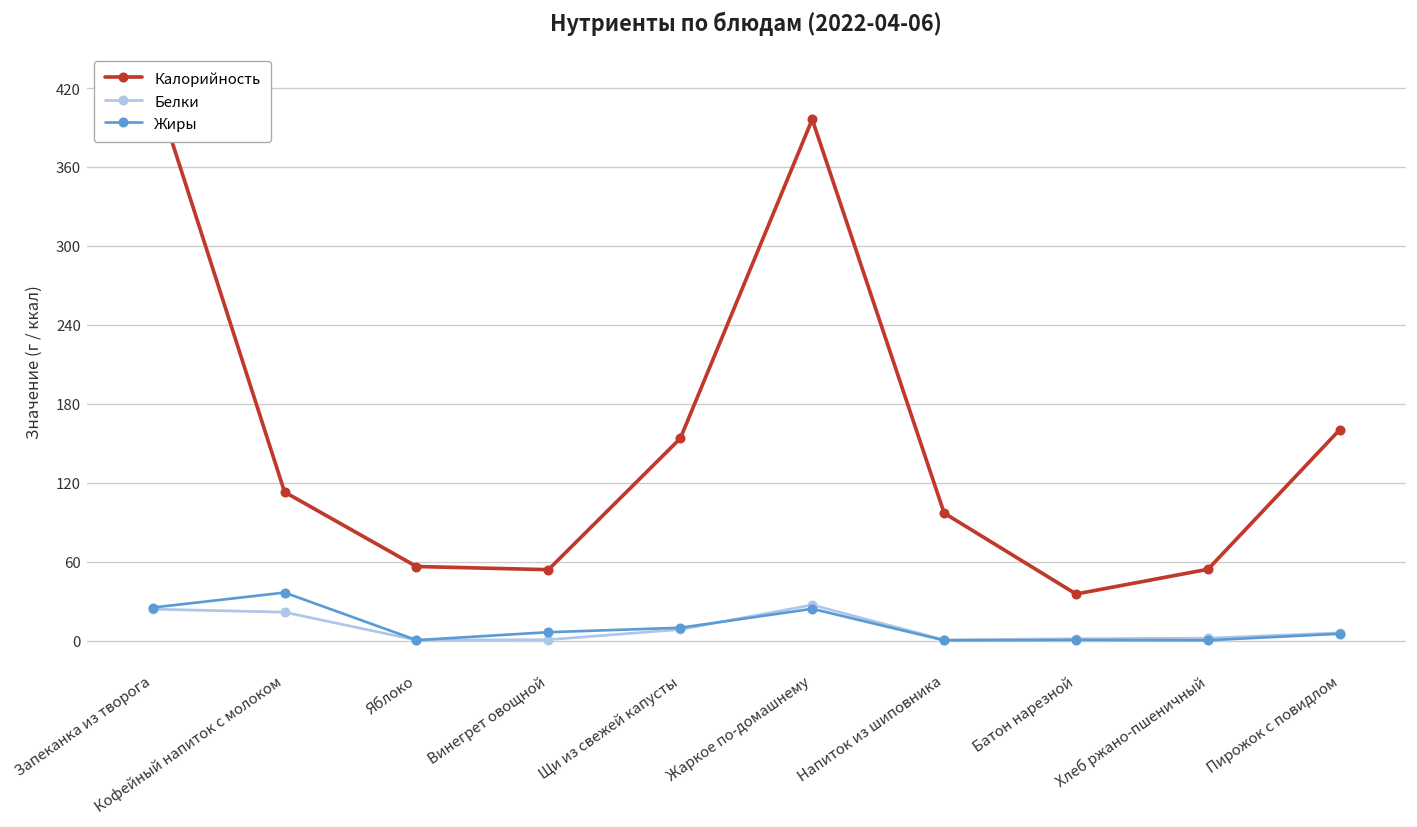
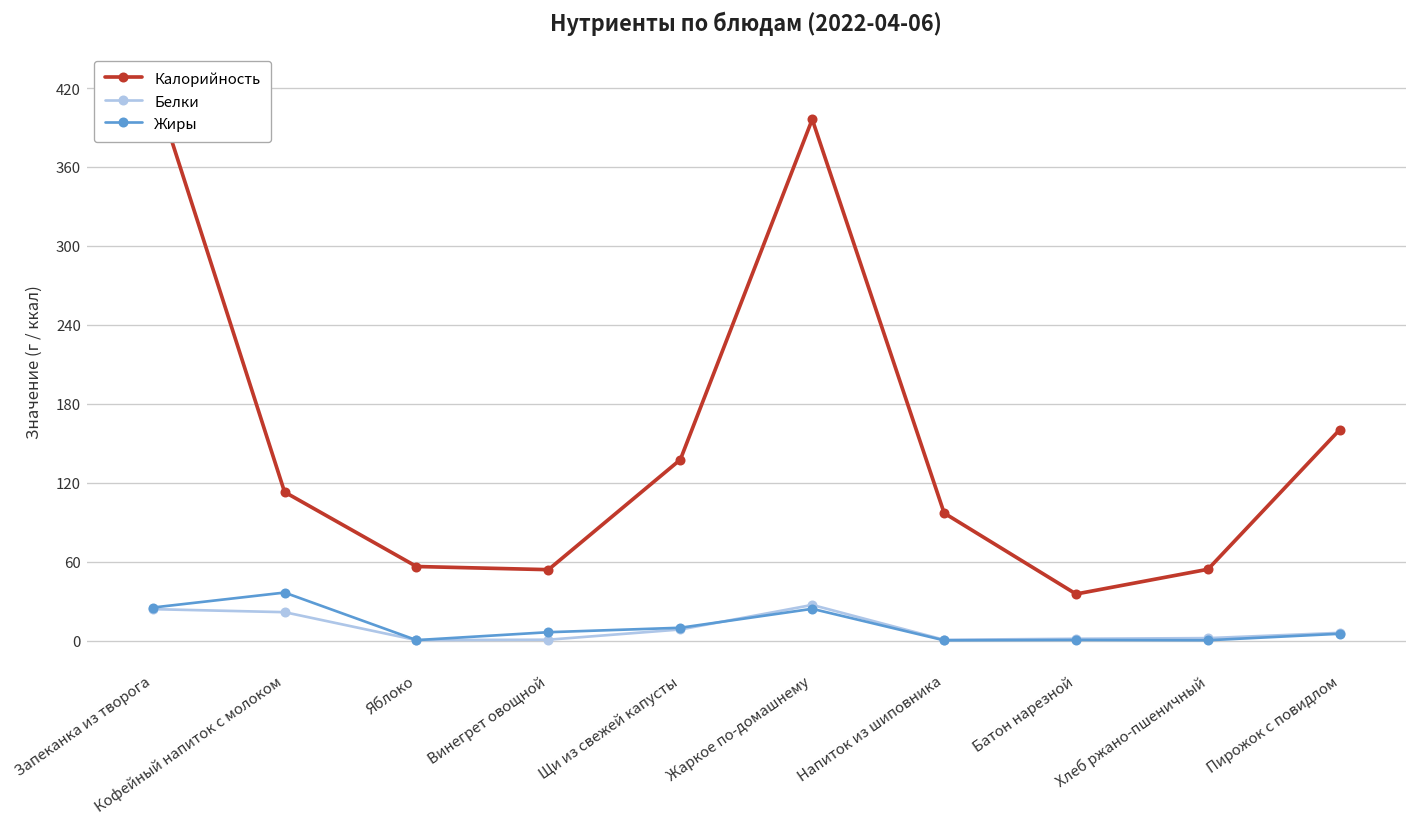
Калорийность, Щи из свежей капусты: 154 -> 138
